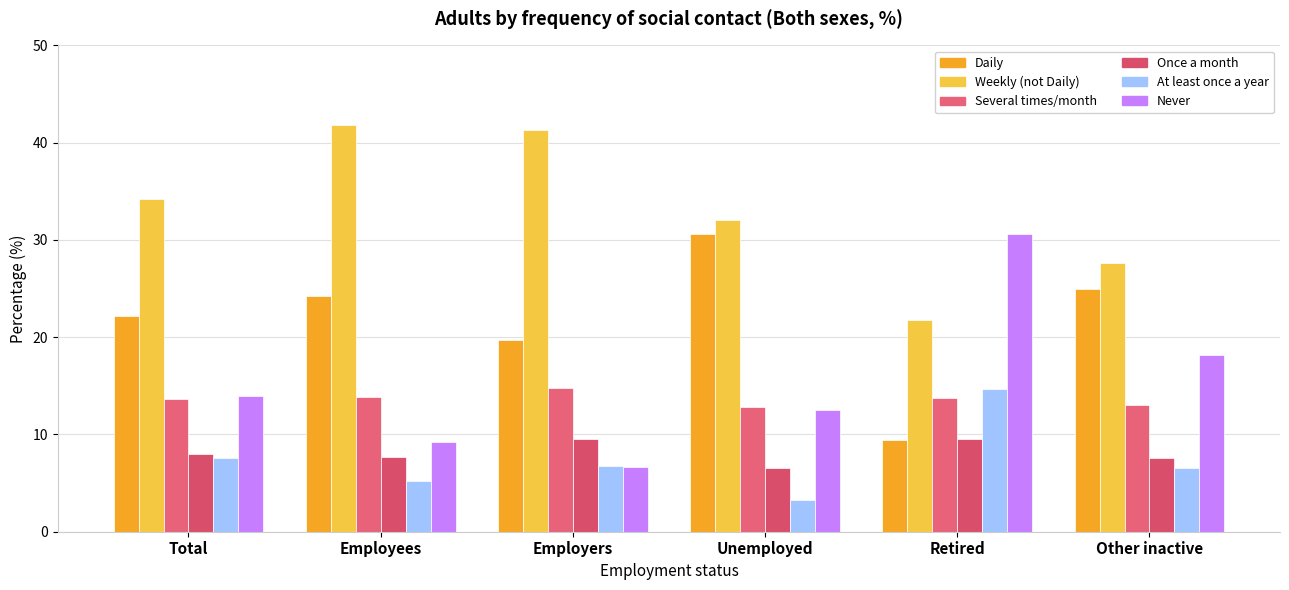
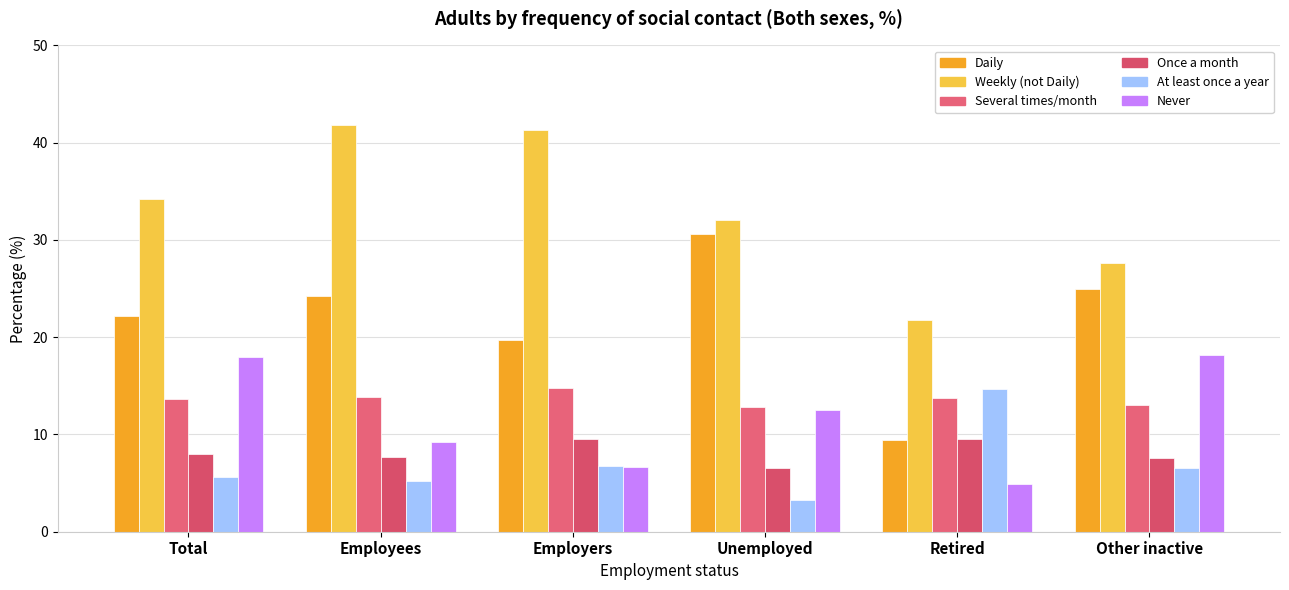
At least once a year, Total: 8 -> 6
Never, Total: 14 -> 18
Never, Retired: 31 -> 5
